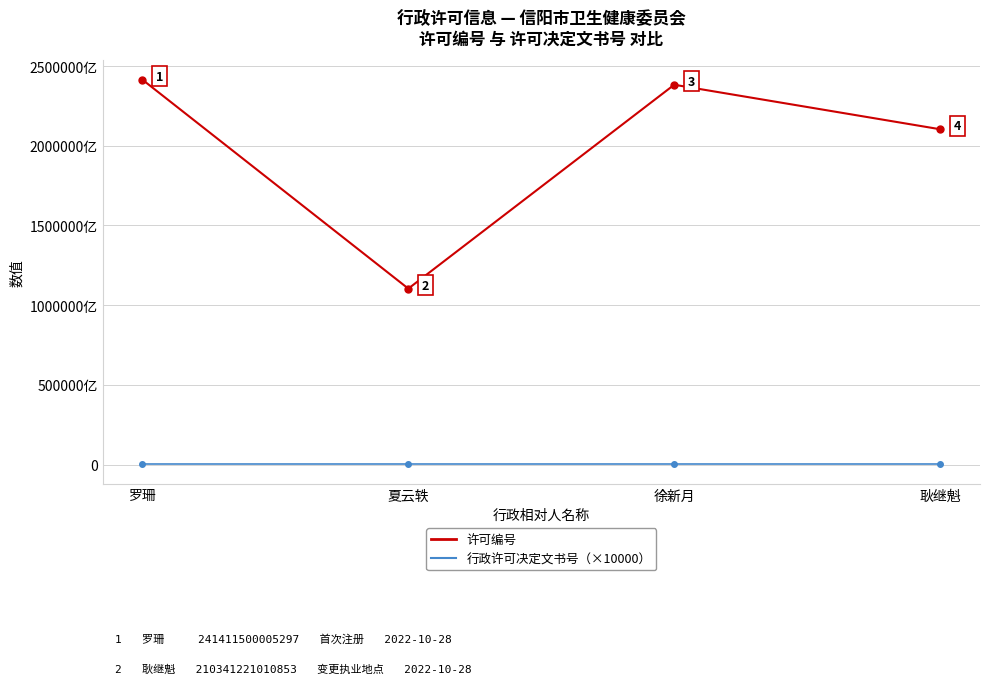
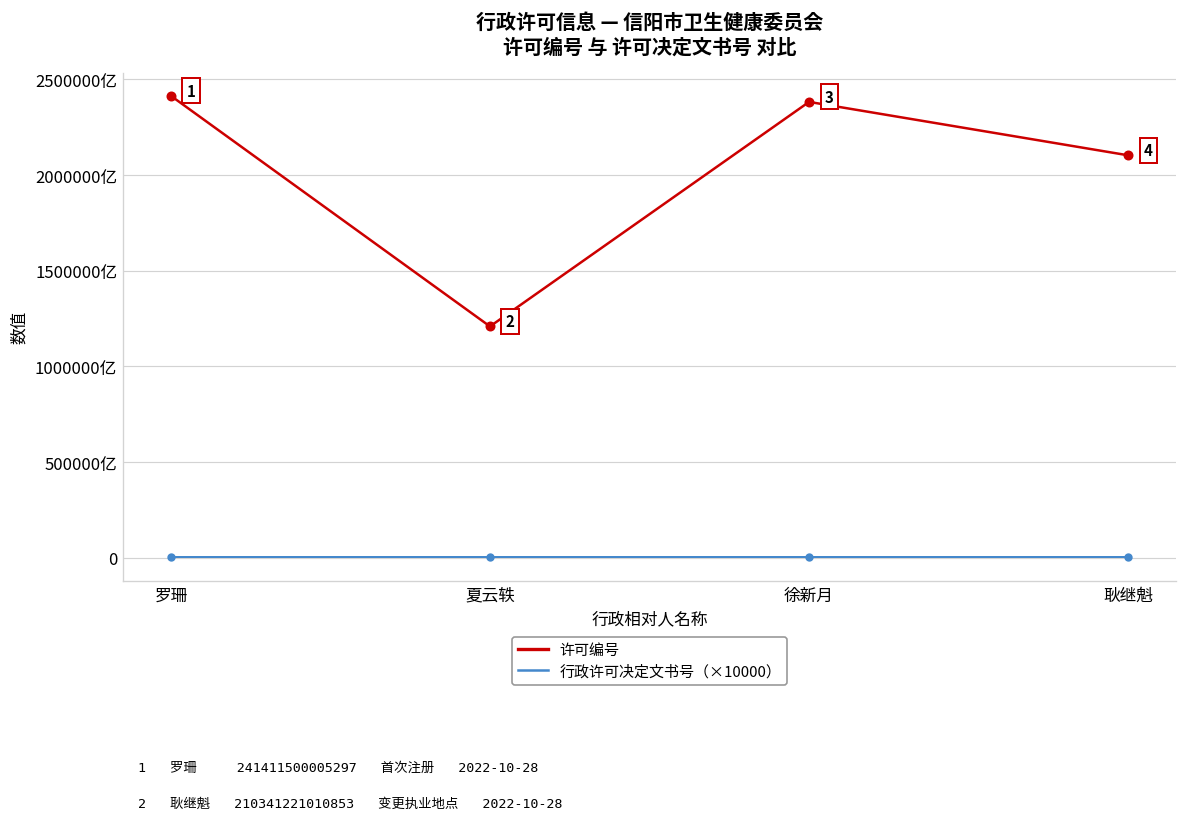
许可编号, 夏云轶: 1100000亿 -> 1210000亿
